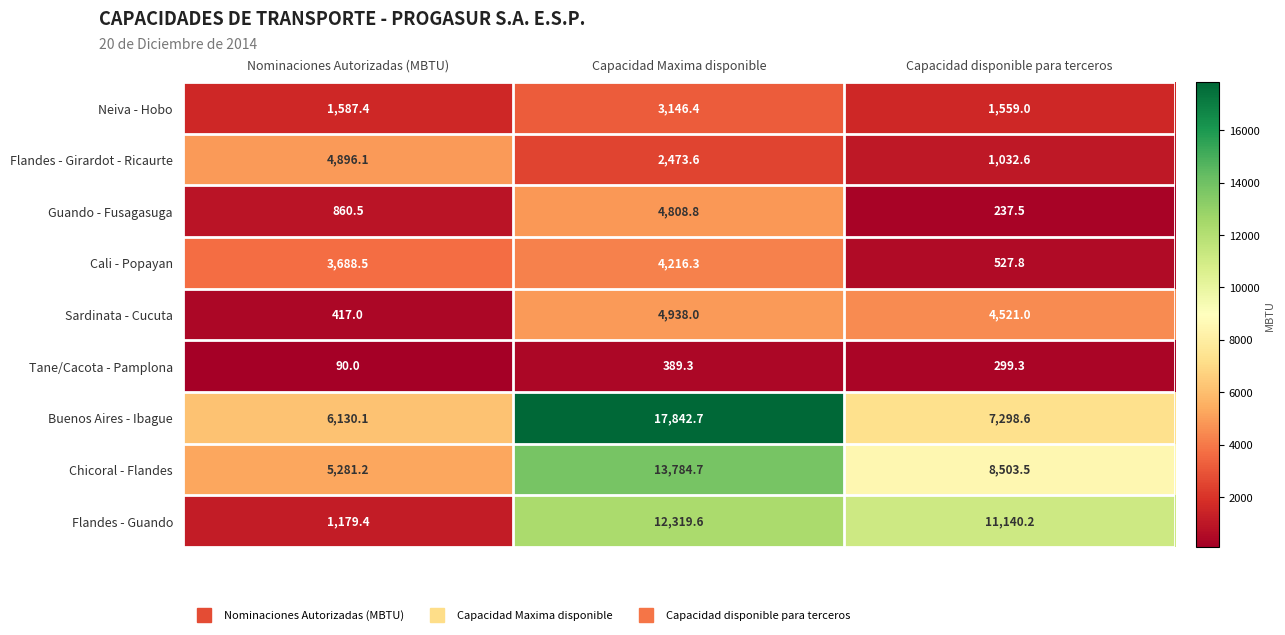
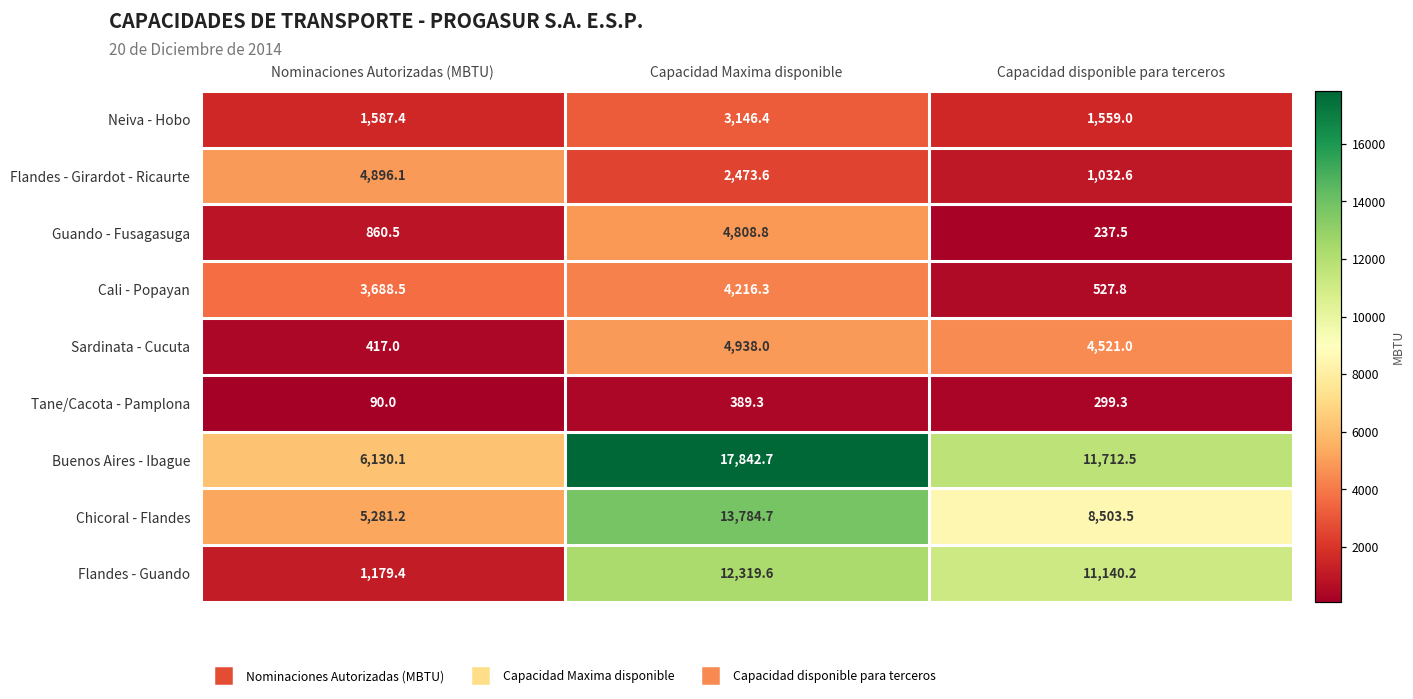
Buenos Aires - Ibague, Capacidad disponible para terceros: 7,298.6 -> 11,712.5
